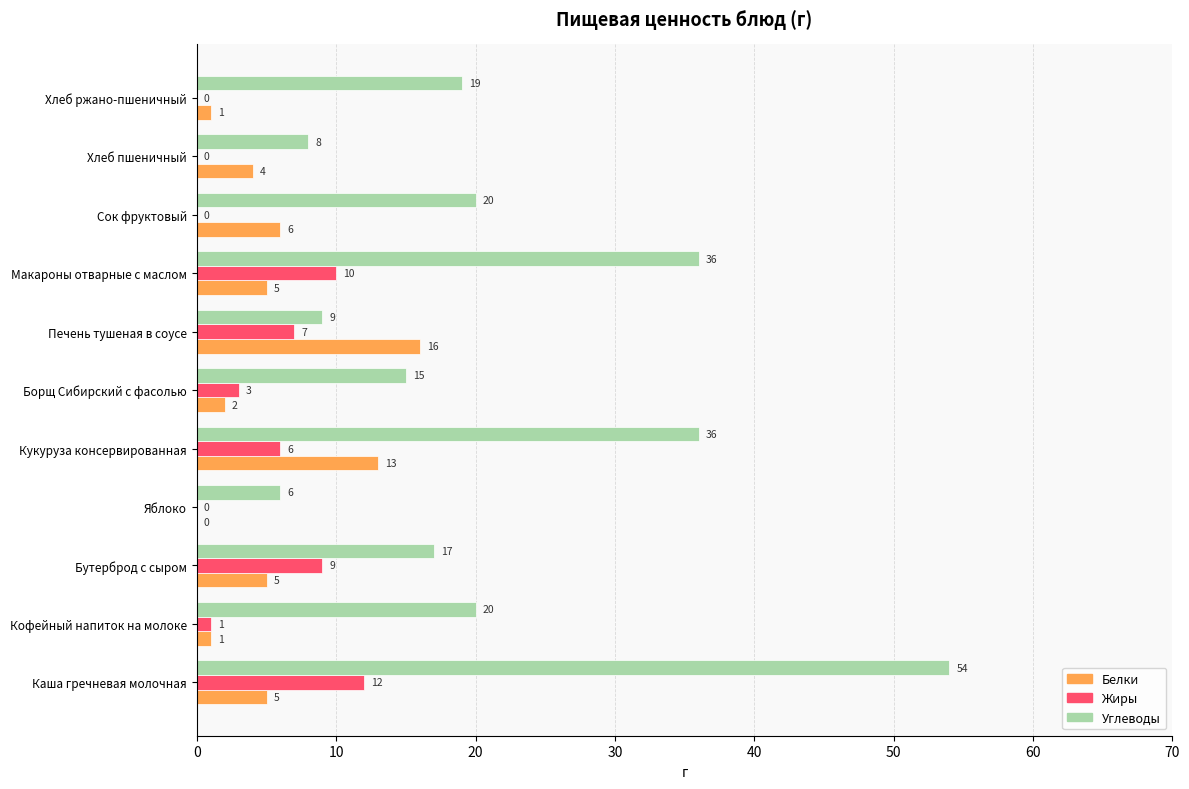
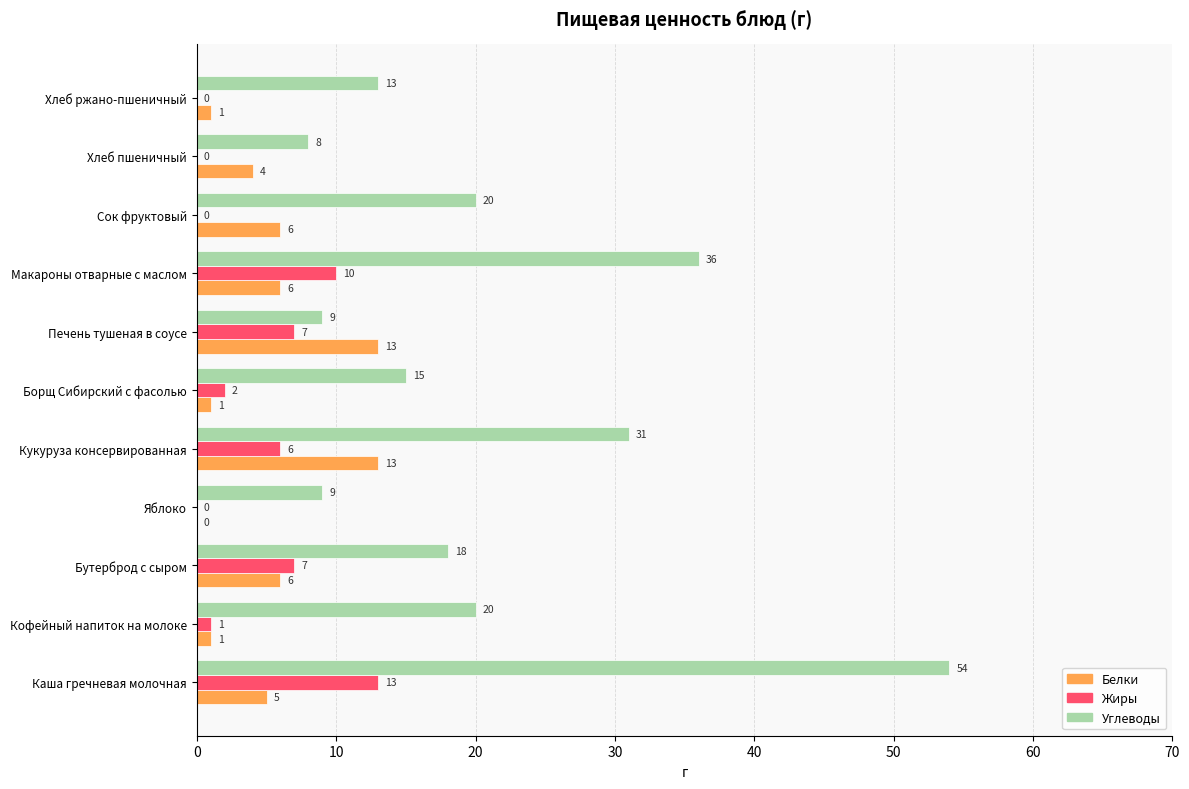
Углеводы, Хлеб ржано-пшеничный: 19 -> 13
Белки, Макароны отварные с маслом: 5 -> 6
Белки, Печень тушеная в соусе: 16 -> 13
Жиры, Борщ Сибирский с фасолью: 3 -> 2
Белки, Борщ Сибирский с фасолью: 2 -> 1
Углеводы, Кукуруза консервированная: 36 -> 31
Углеводы, Яблоко: 6 -> 9
Углеводы, Бутерброд с сыром: 17 -> 18
Жиры, Бутерброд с сыром: 9 -> 7
Белки, Бутерброд с сыром: 5 -> 6
Жиры, Каша гречневая молочная: 12 -> 13
